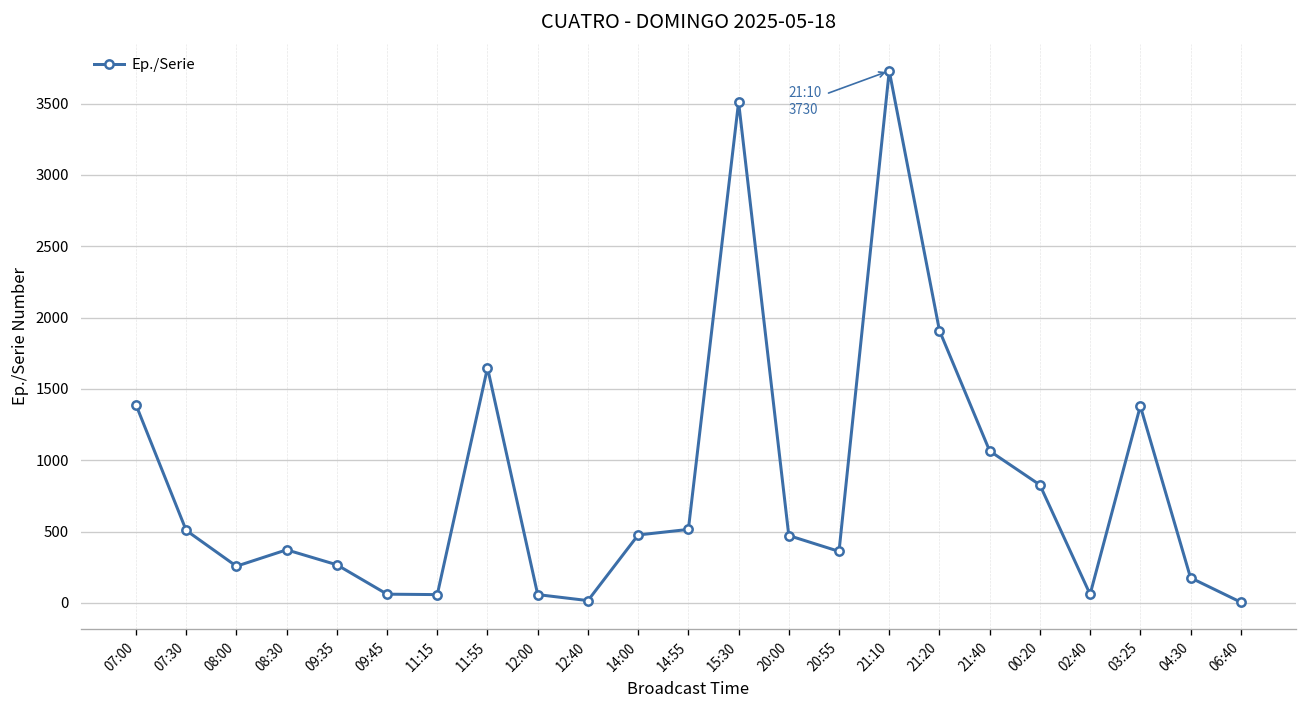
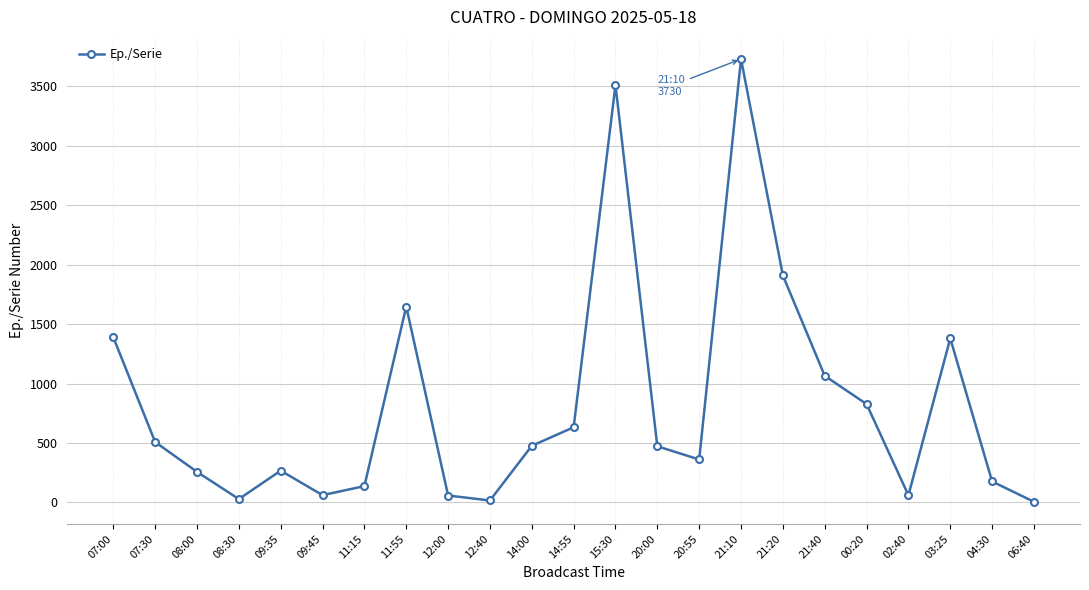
08:30: 370 -> 30
11:15: 60 -> 140
14:55: 520 -> 630
